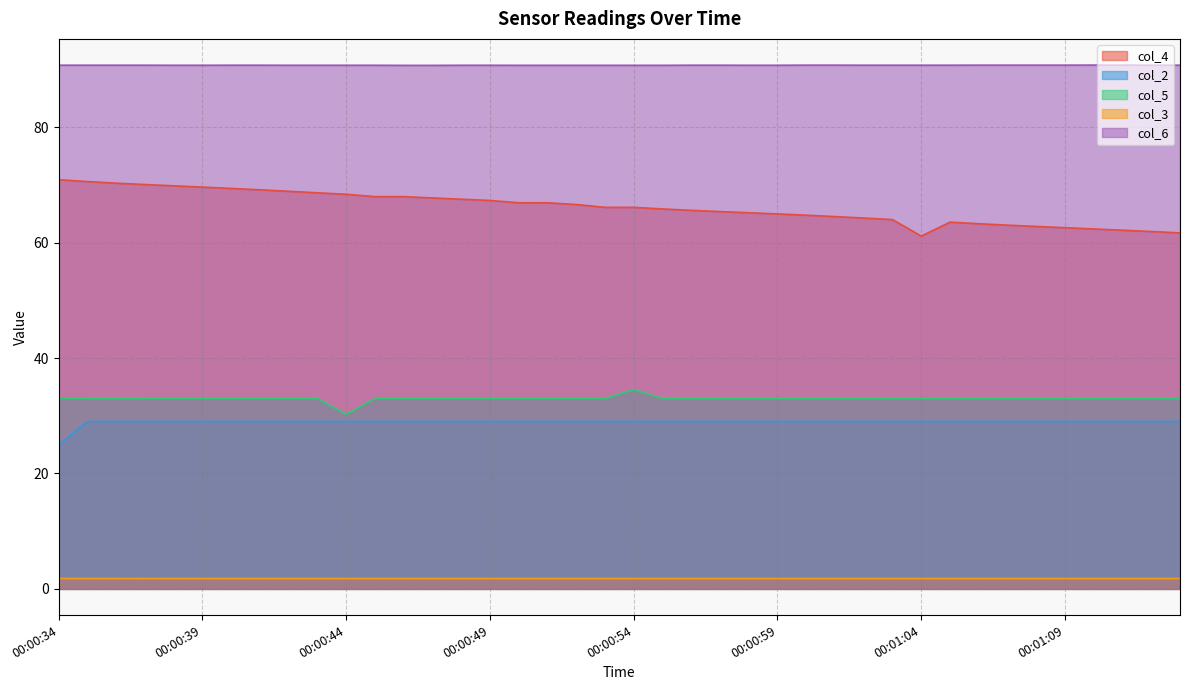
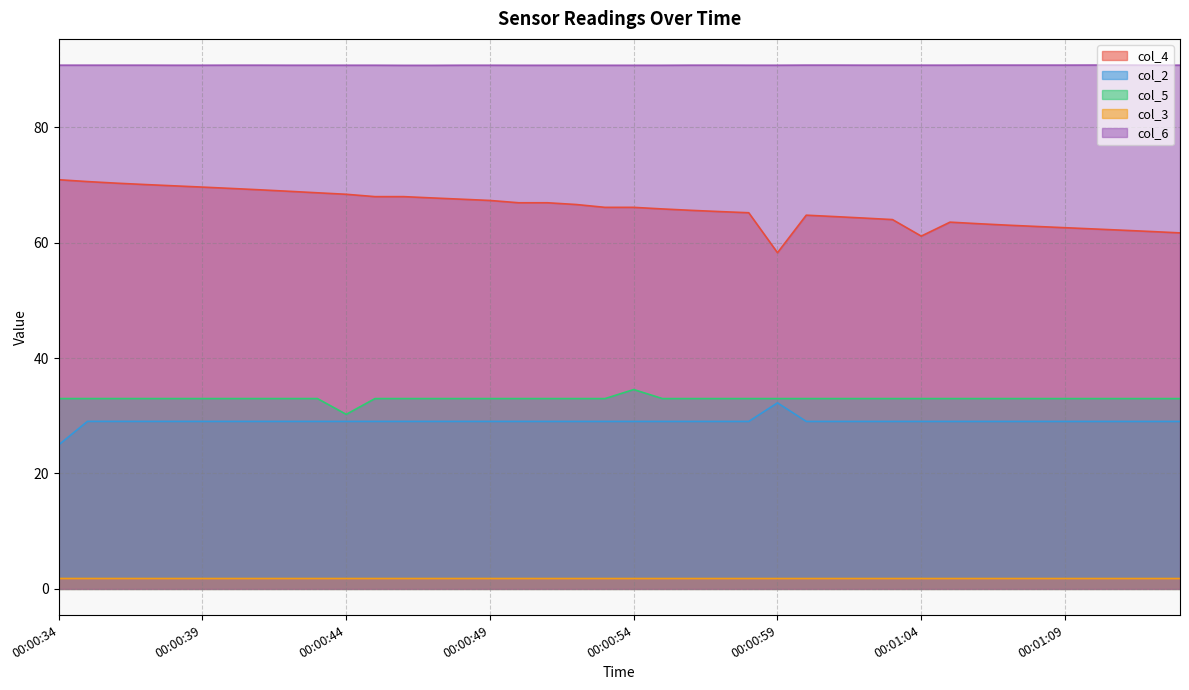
col_4, 00:00:59: 65 -> 58
col_2, 00:00:59: 29 -> 32
